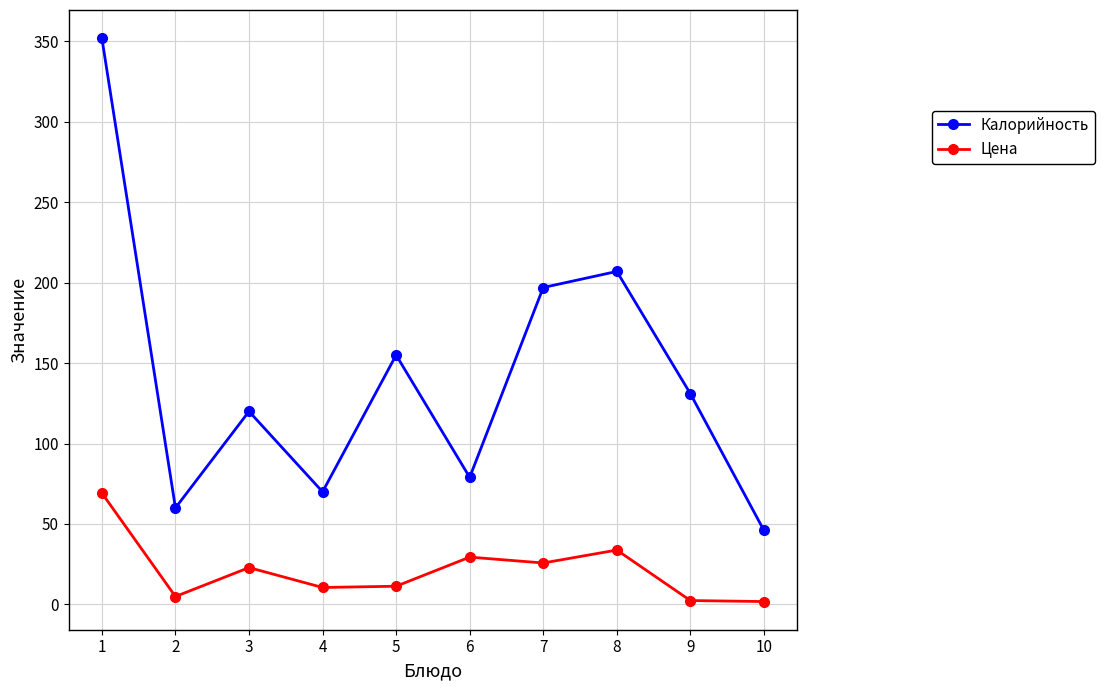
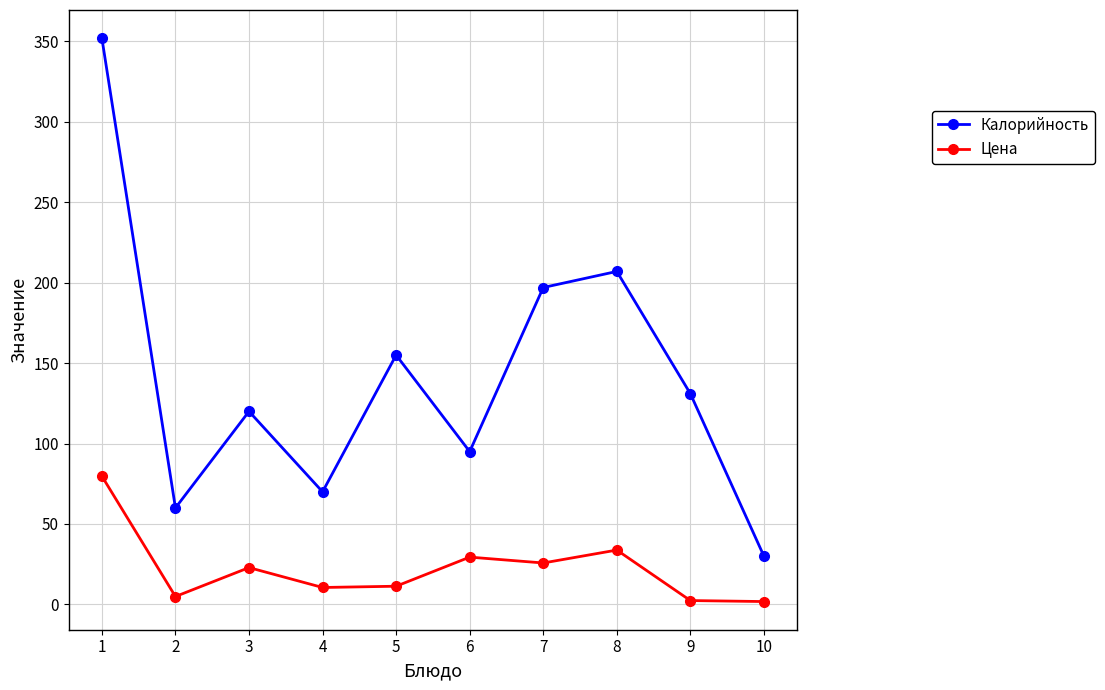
Цена, 1: 69 -> 80
Калорийность, 6: 79 -> 95
Калорийность, 10: 46 -> 30
